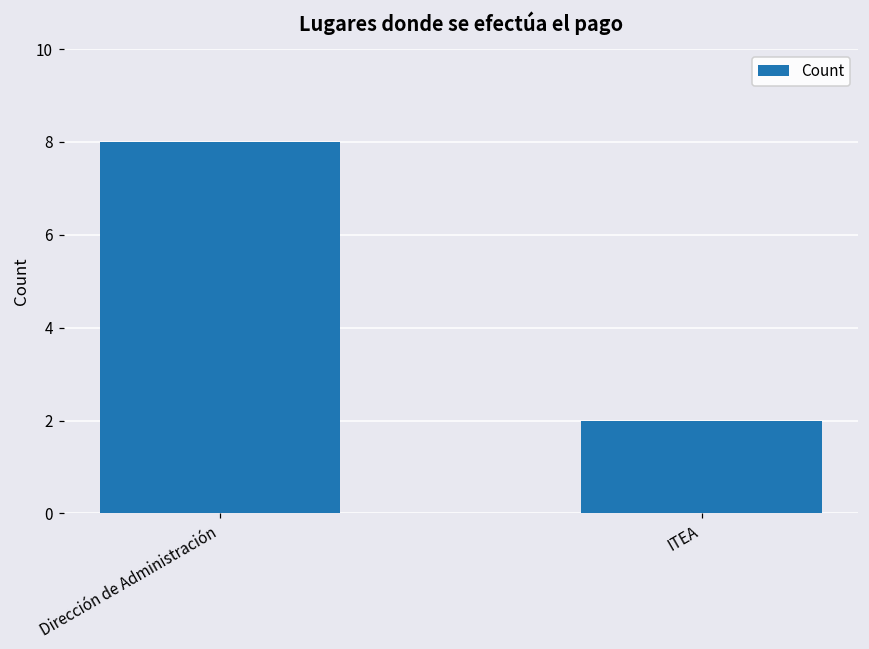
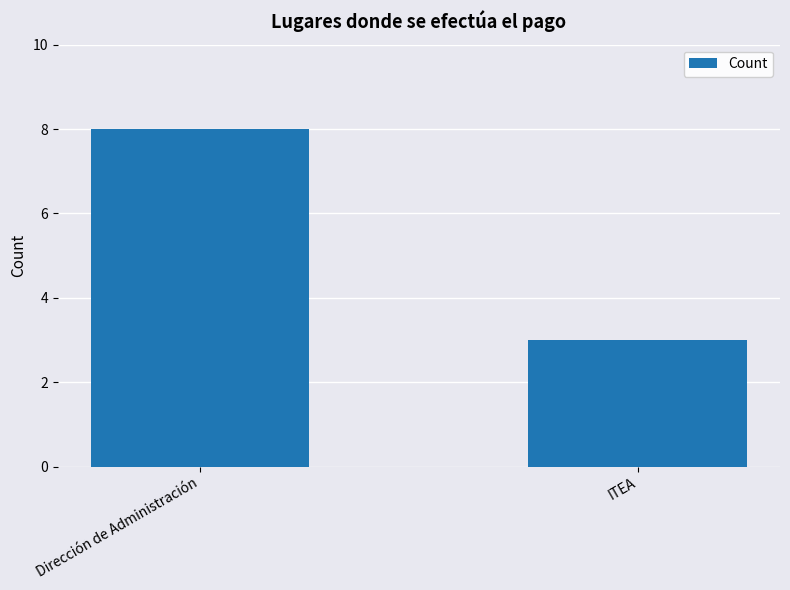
ITEA: 2 -> 3
